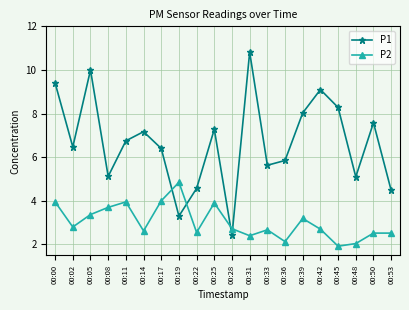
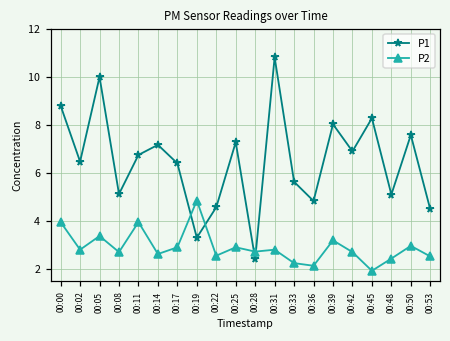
P1, 00:00: 9.4 -> 8.8
P2, 00:08: 3.7 -> 2.7
P2, 00:17: 4.0 -> 2.9
P2, 00:25: 3.9 -> 2.9
P2, 00:31: 2.4 -> 2.8
P2, 00:33: 2.7 -> 2.2
P1, 00:36: 5.9 -> 4.8
P1, 00:42: 9.1 -> 6.9
P2, 00:48: 2.0 -> 2.4
P2, 00:50: 2.5 -> 3.0
